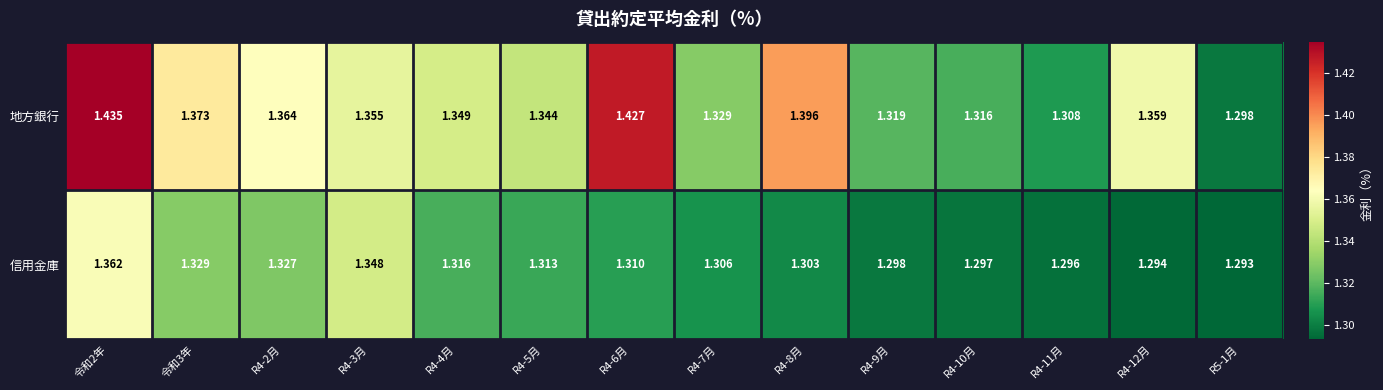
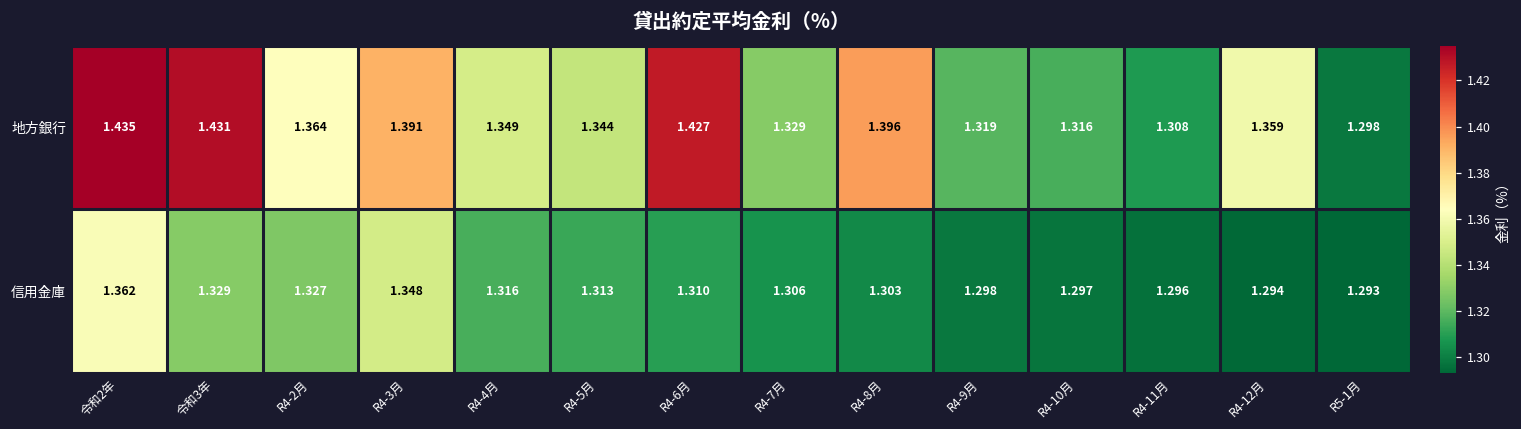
地方銀行, 令和3年: 1.373 -> 1.431
地方銀行, R4-3月: 1.355 -> 1.391
